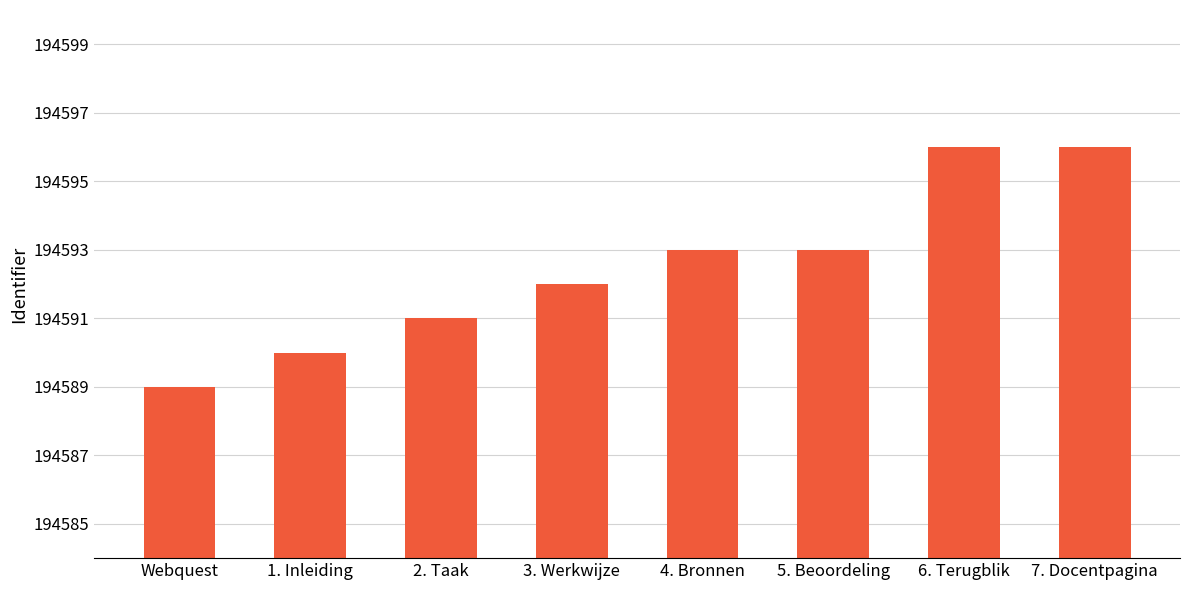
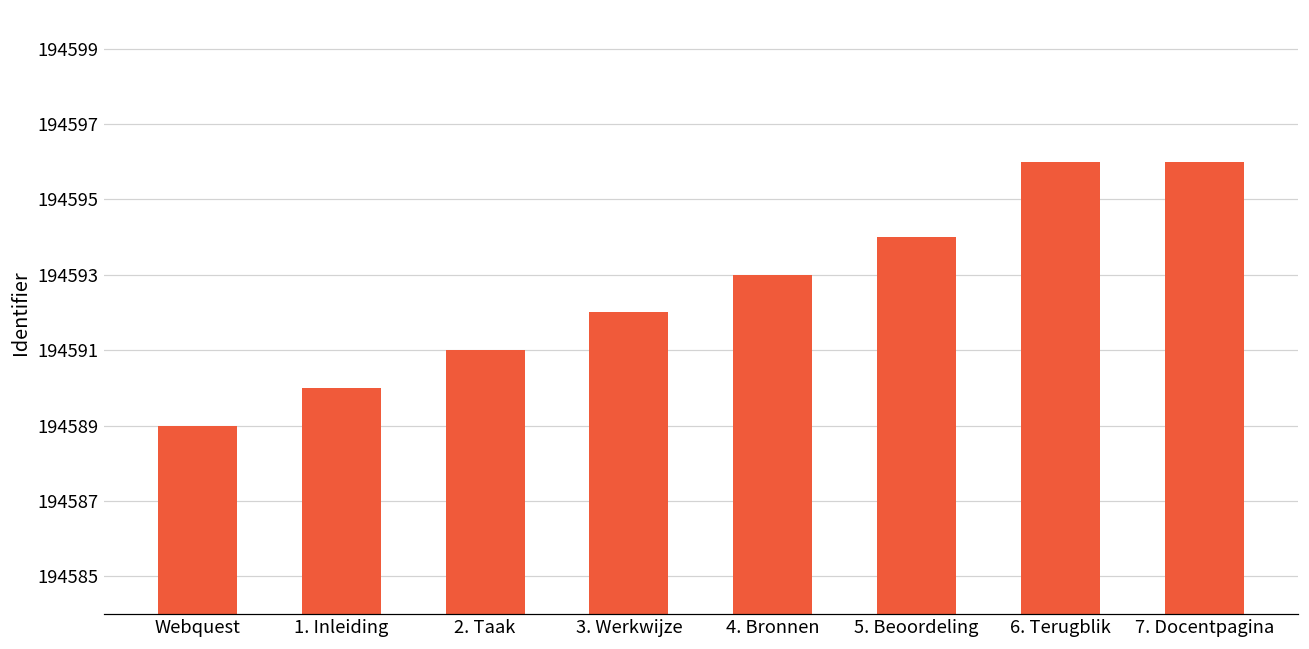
5. Beoordeling: 194593 -> 194594
